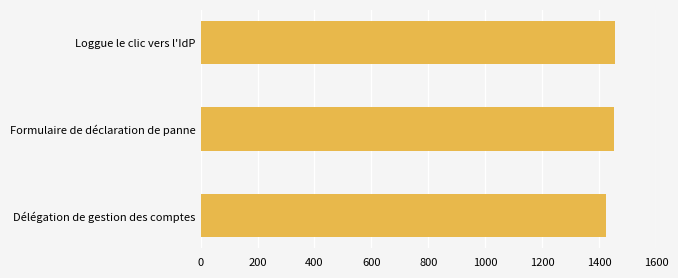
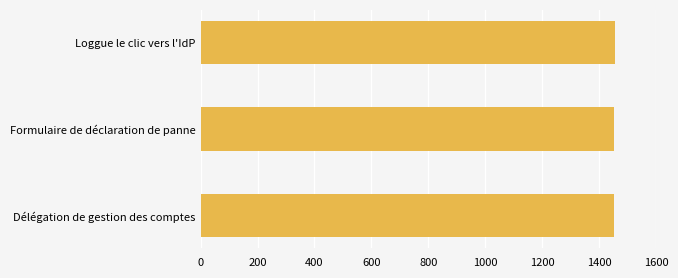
Délégation de gestion des comptes: 1420 -> 1450
